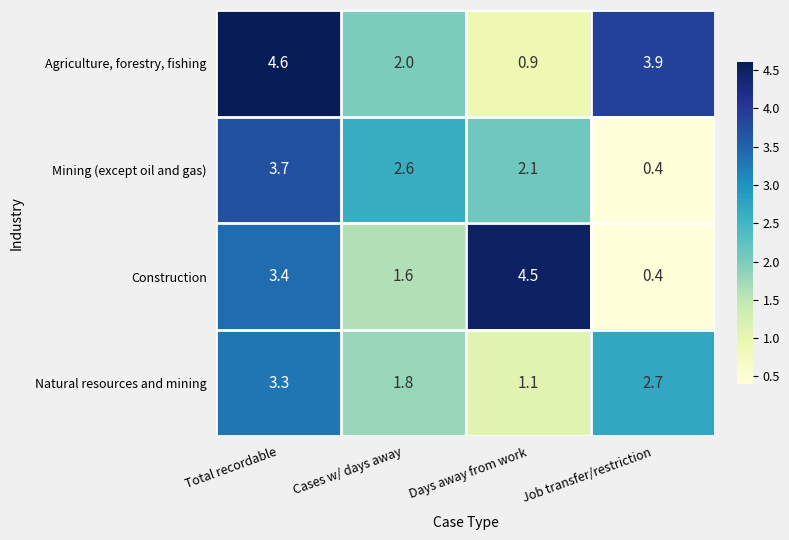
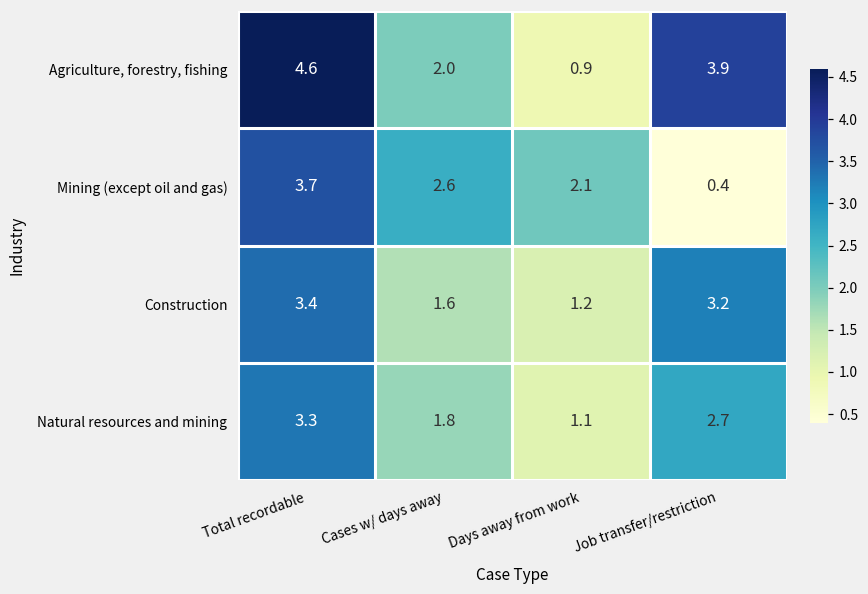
Construction, Days away from work: 4.5 -> 1.2
Construction, Job transfer/restriction: 0.4 -> 3.2
